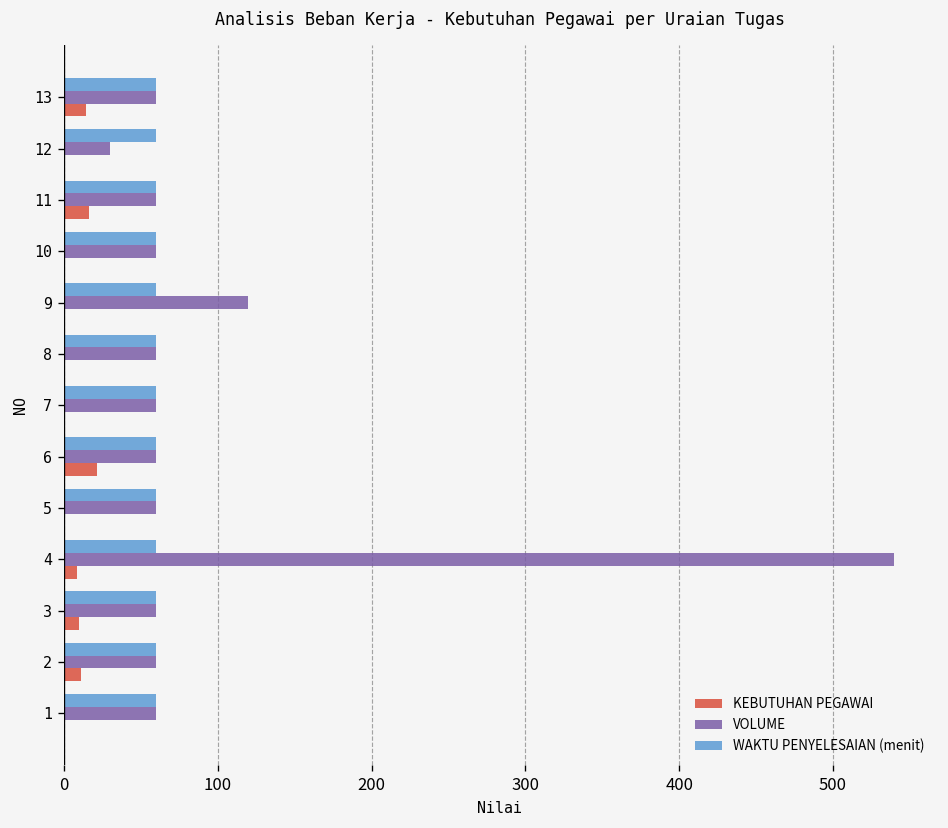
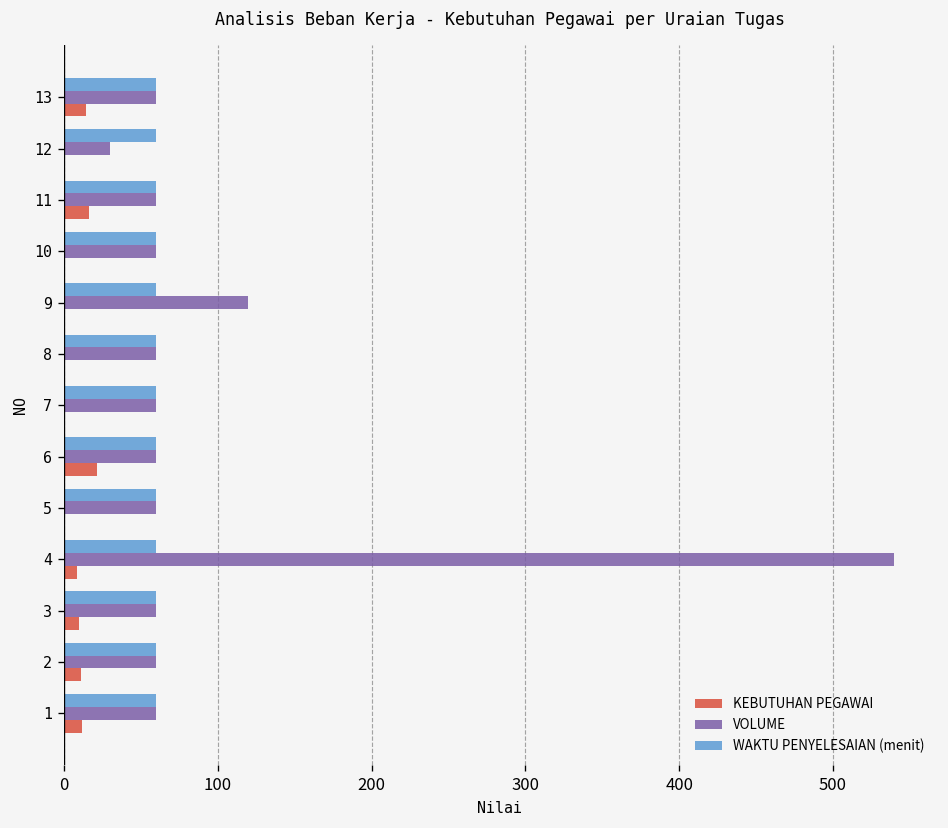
KEBUTUHAN PEGAWAI, 1: 0 -> 12
